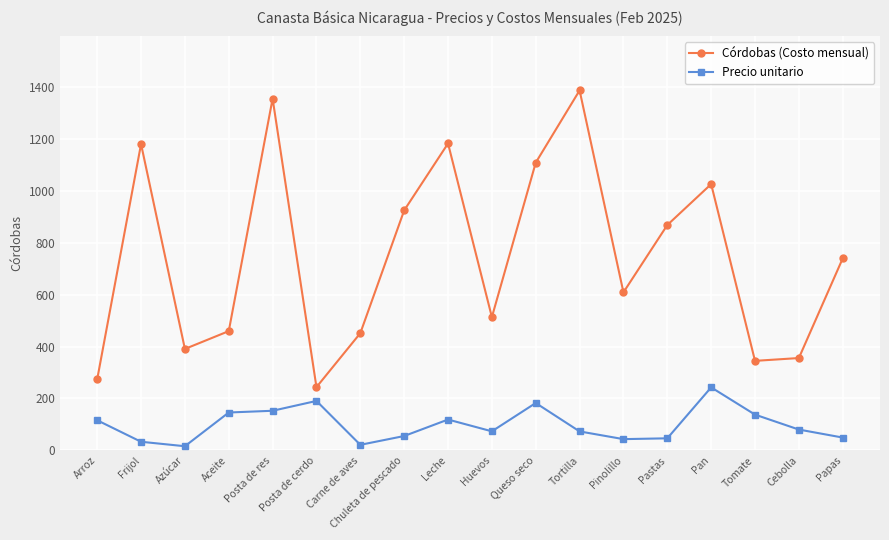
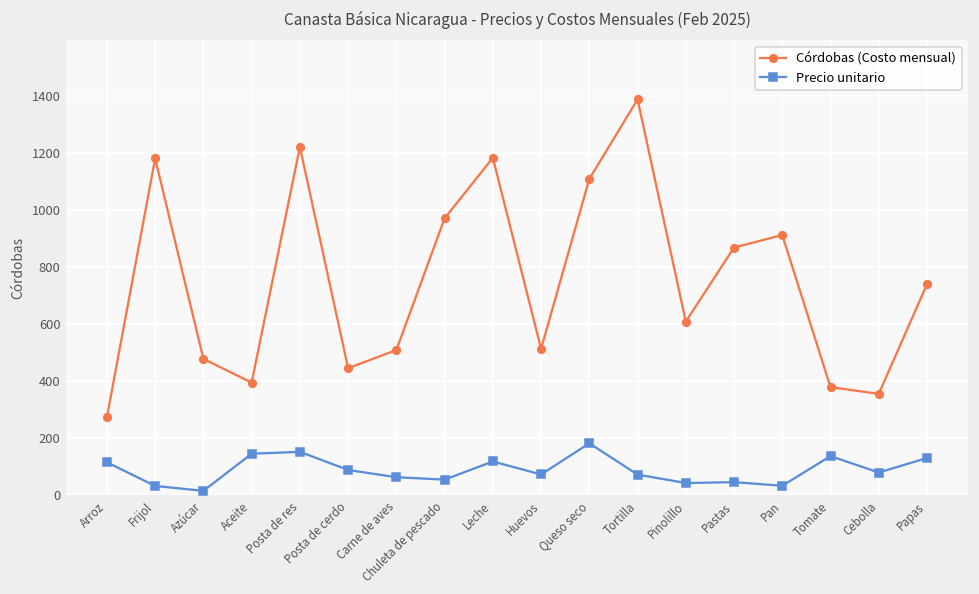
Córdobas (Costo mensual), Azúcar: 390 -> 480
Córdobas (Costo mensual), Aceite: 460 -> 400
Córdobas (Costo mensual), Posta de res: 1360 -> 1220
Córdobas (Costo mensual), Posta de cerdo: 240 -> 450
Precio unitario, Posta de cerdo: 190 -> 90
Córdobas (Costo mensual), Carne de aves: 450 -> 510
Precio unitario, Carne de aves: 20 -> 60
Córdobas (Costo mensual), Chuleta de pescado: 930 -> 970
Córdobas (Costo mensual), Pan: 1030 -> 910
Precio unitario, Pan: 240 -> 30
Córdobas (Costo mensual), Tomate: 340 -> 380
Precio unitario, Papas: 50 -> 130
